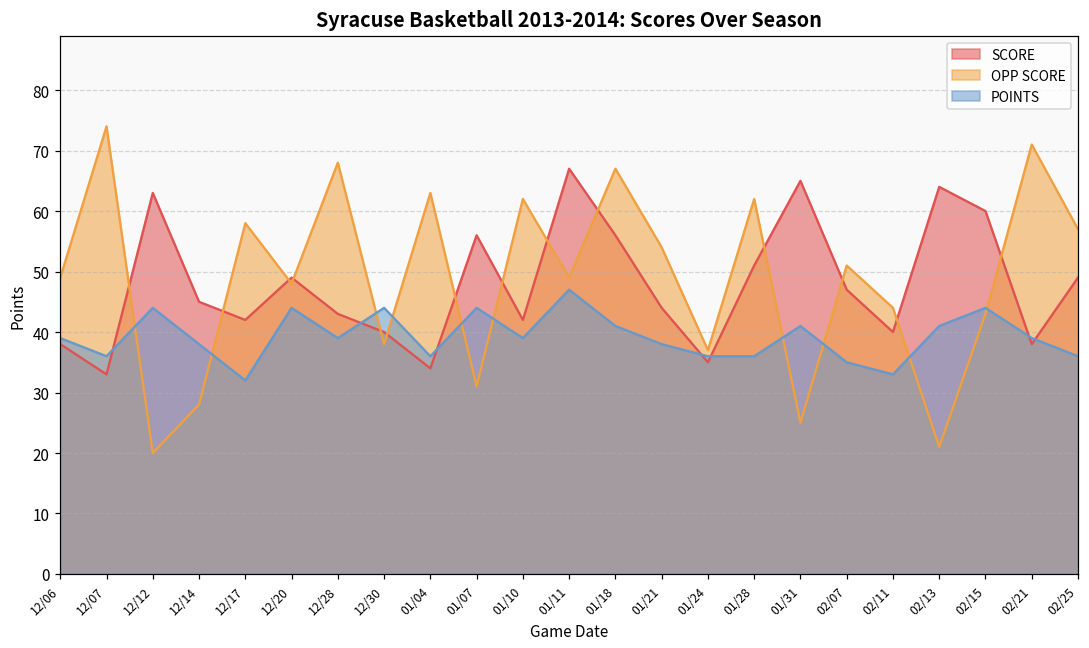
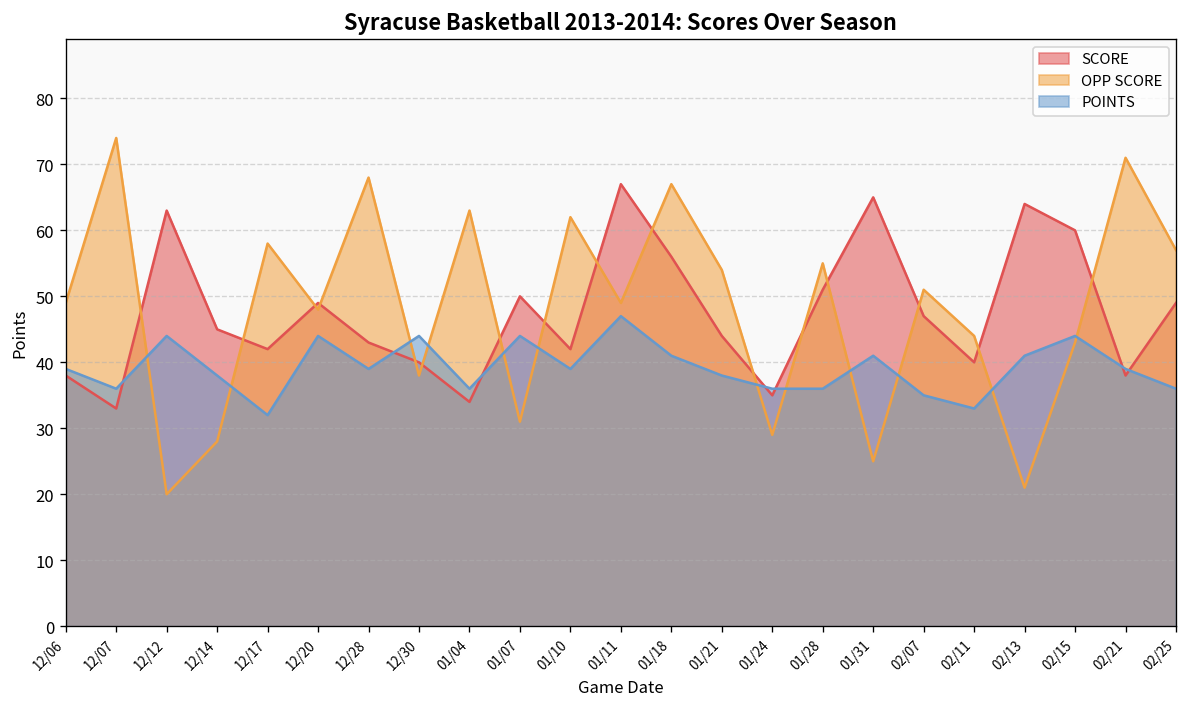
SCORE, 01/07: 56 -> 50
OPP SCORE, 01/24: 37 -> 29
OPP SCORE, 01/28: 62 -> 55
